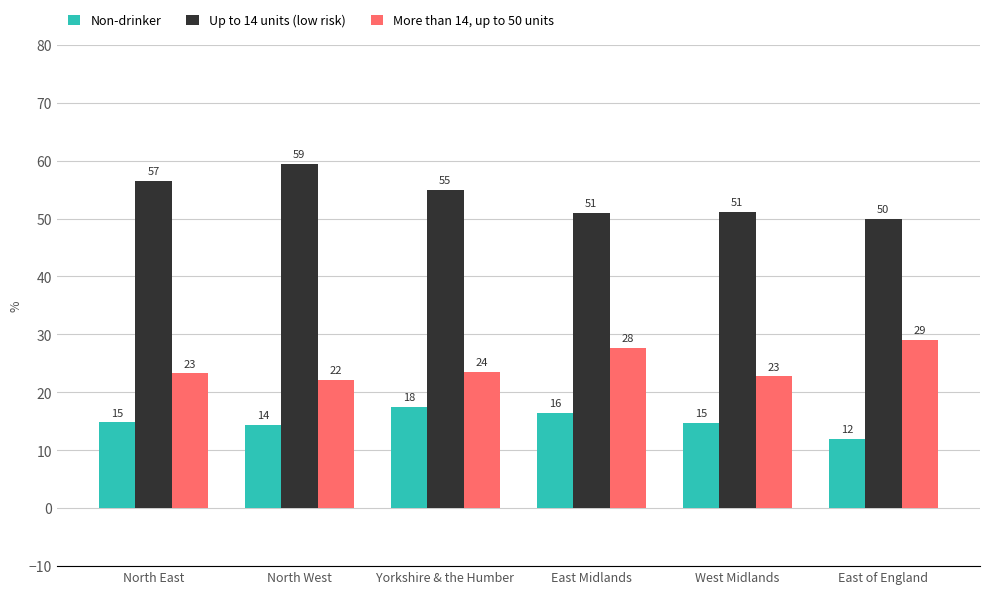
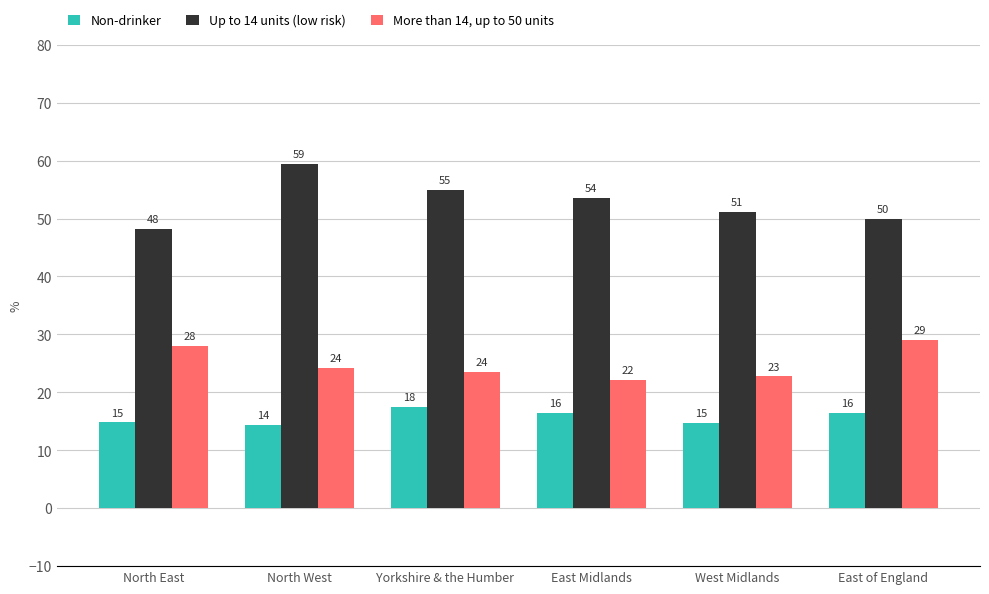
Up to 14 units (low risk), North East: 57 -> 48
More than 14, up to 50 units, North East: 23 -> 28
More than 14, up to 50 units, North West: 22 -> 24
Up to 14 units (low risk), East Midlands: 51 -> 54
More than 14, up to 50 units, East Midlands: 28 -> 22
Non-drinker, East of England: 12 -> 16
